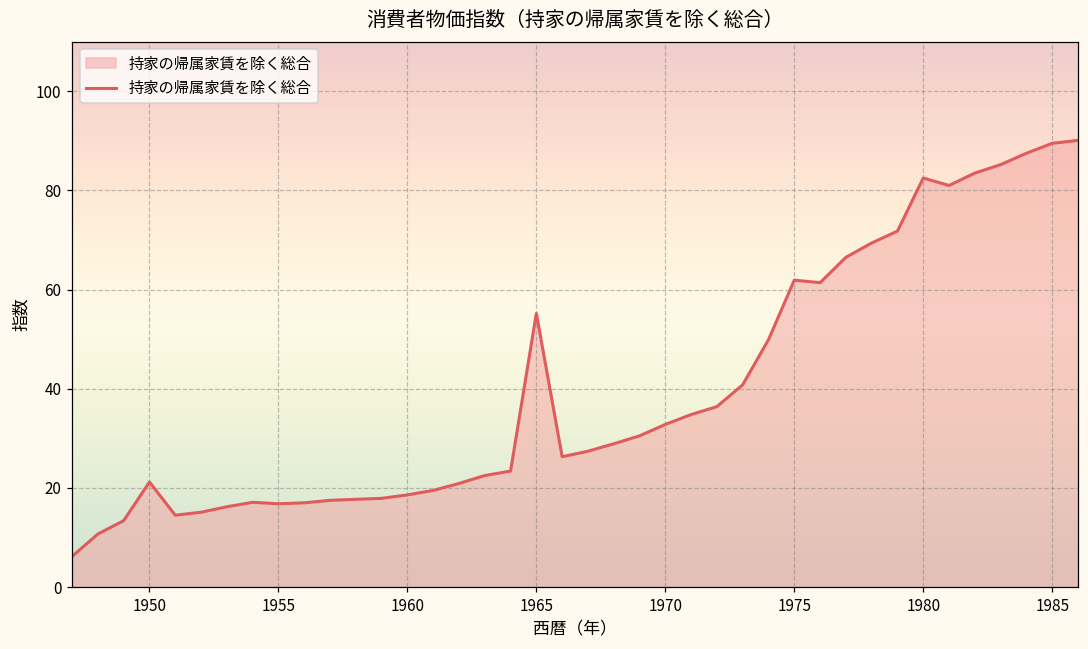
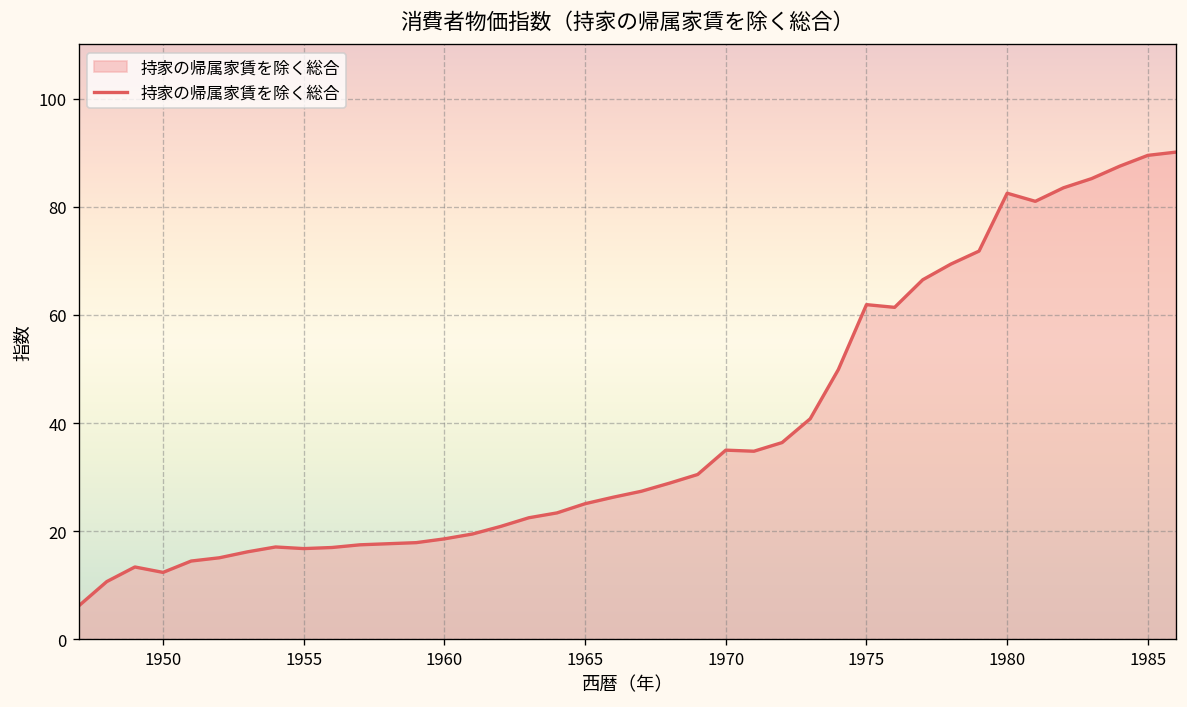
1950: 21 -> 12
1965: 55 -> 25
1970: 33 -> 35
